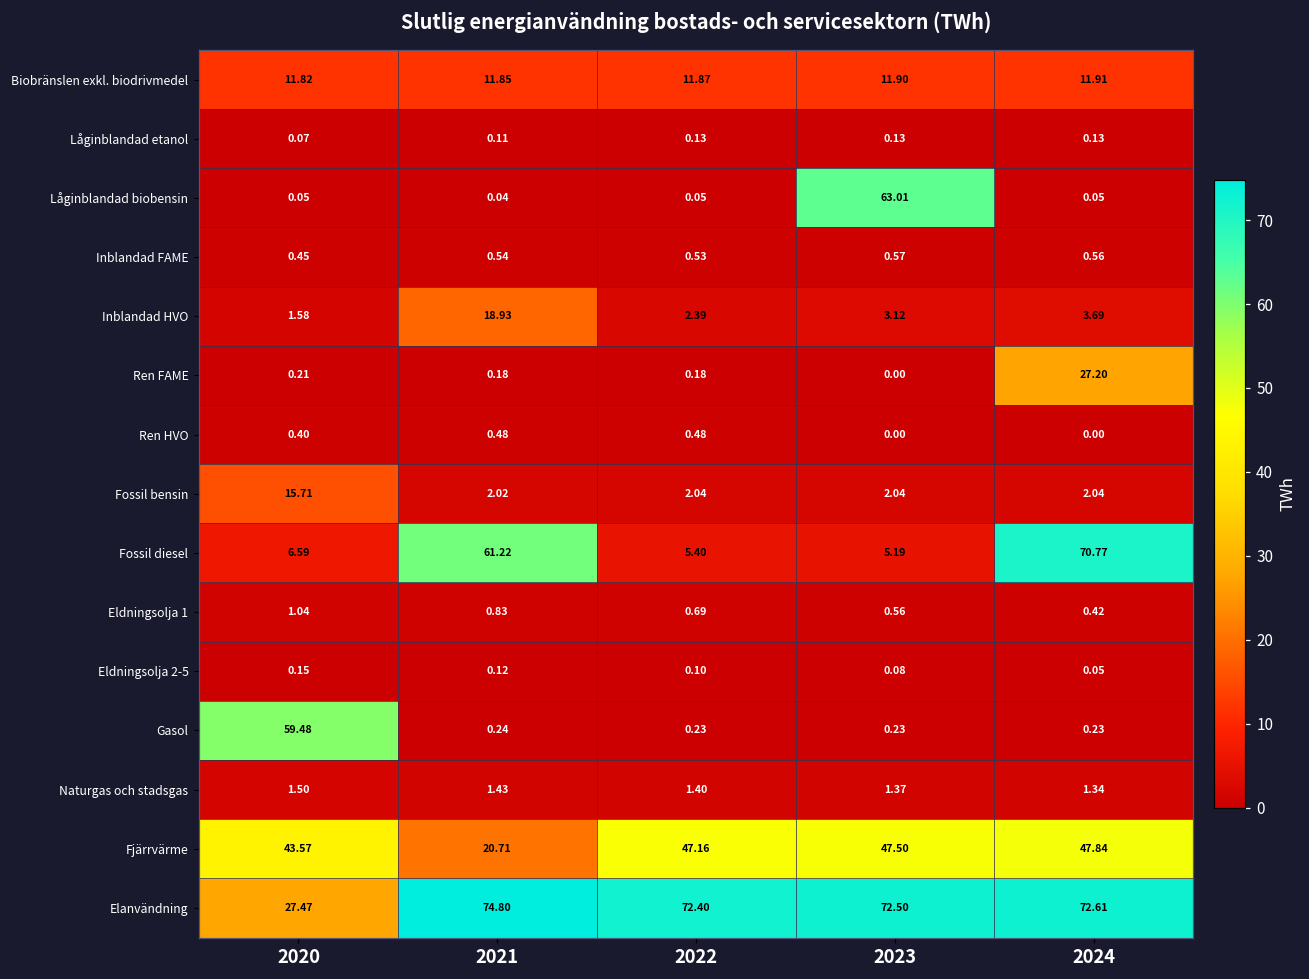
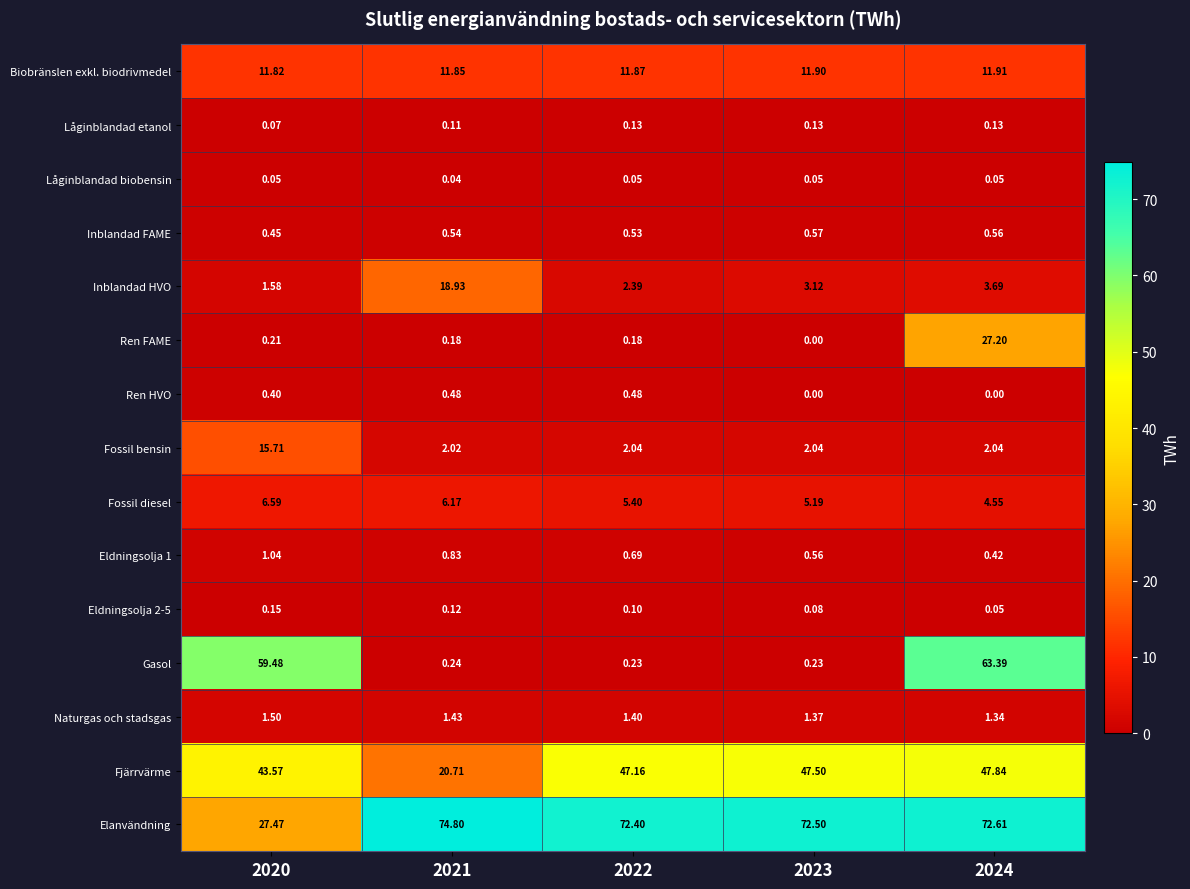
Låginblandad biobensin, 2023: 63.01 -> 0.05
Fossil diesel, 2021: 61.22 -> 6.17
Fossil diesel, 2024: 70.77 -> 4.55
Gasol, 2024: 0.23 -> 63.39
